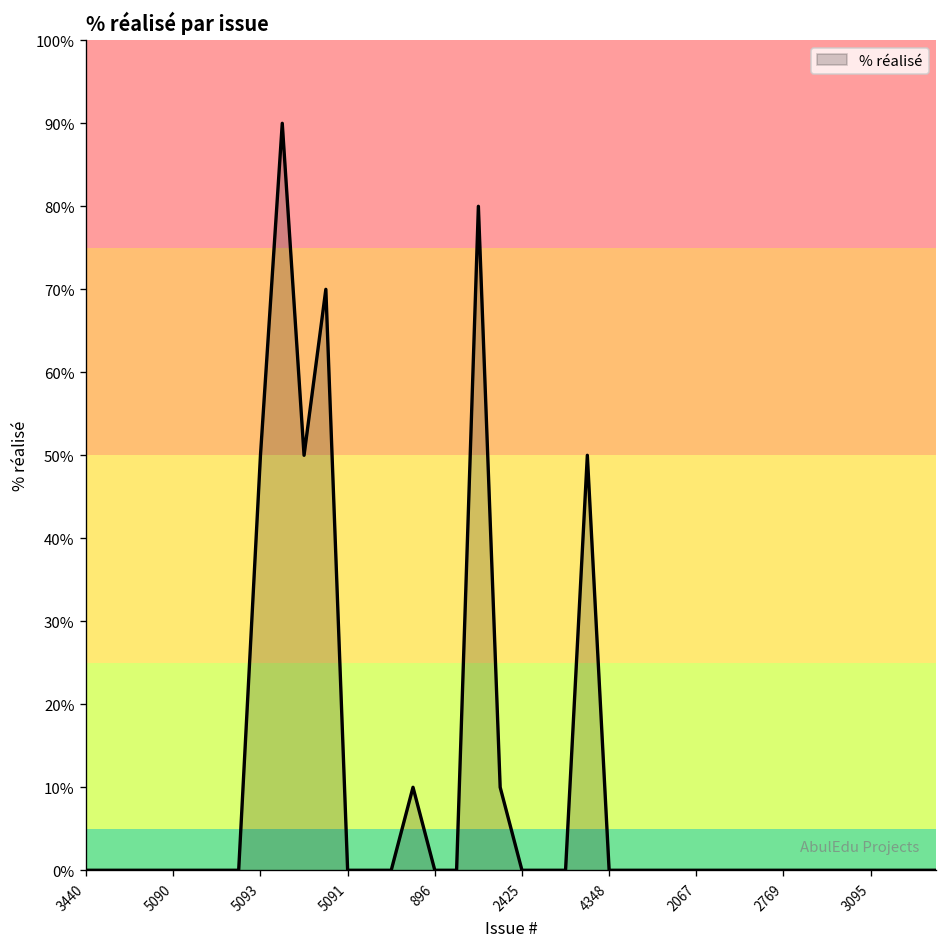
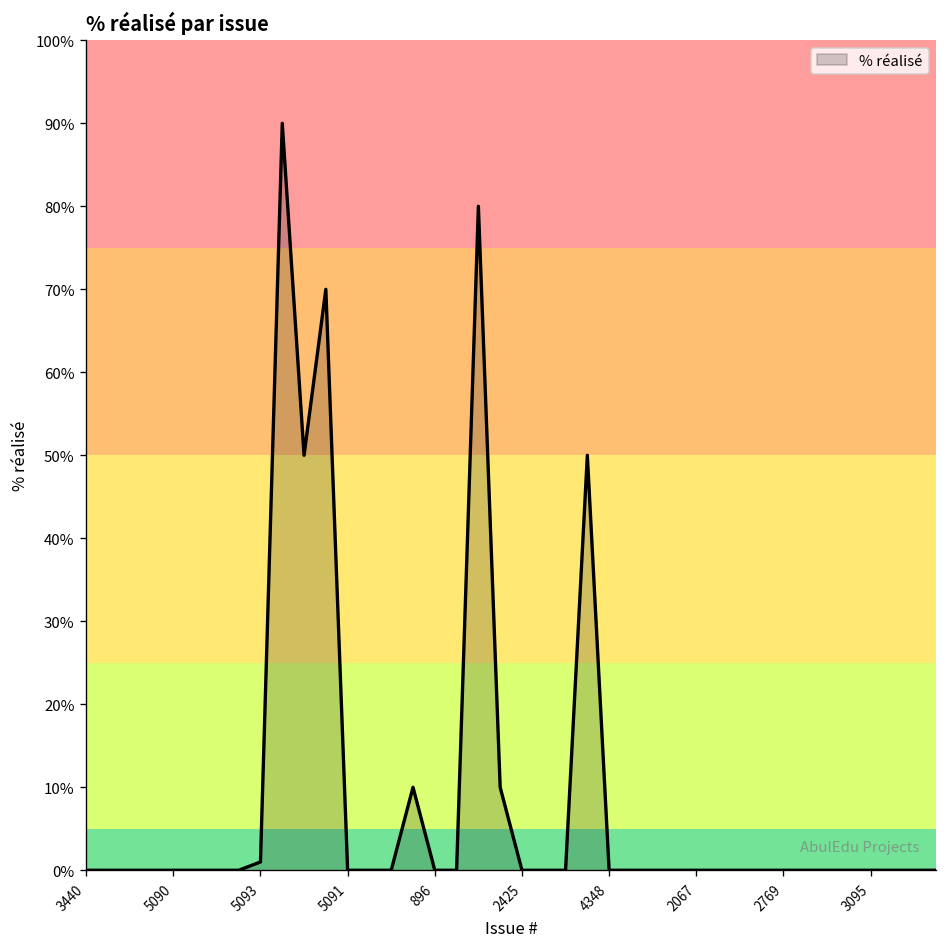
5093: 50% -> 1%
